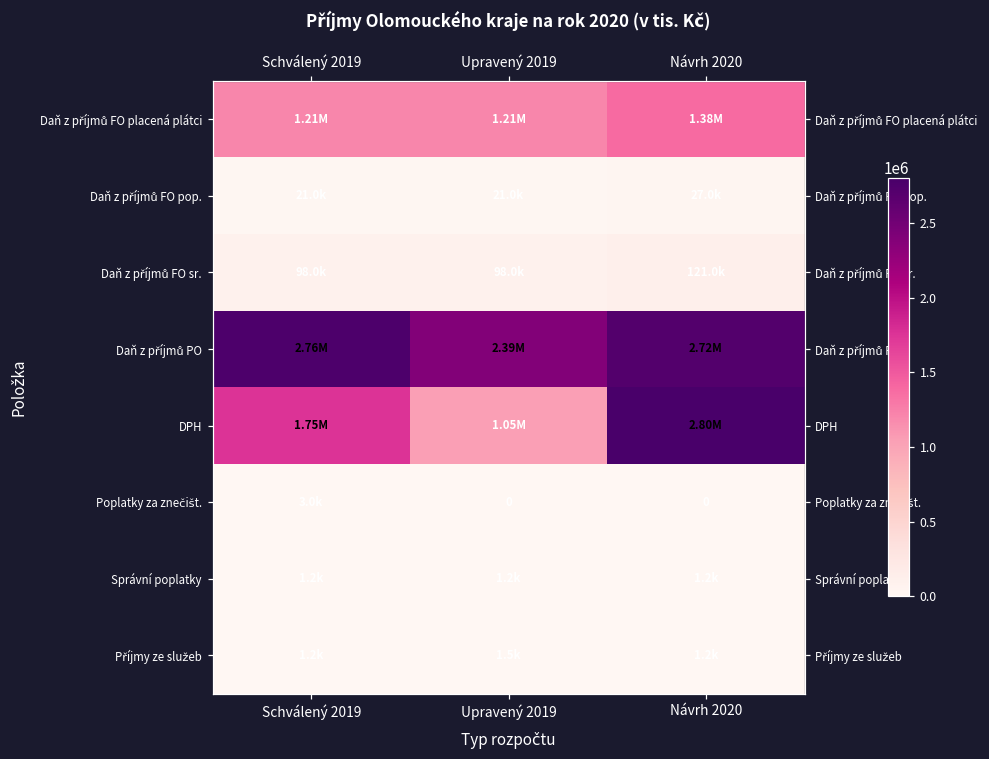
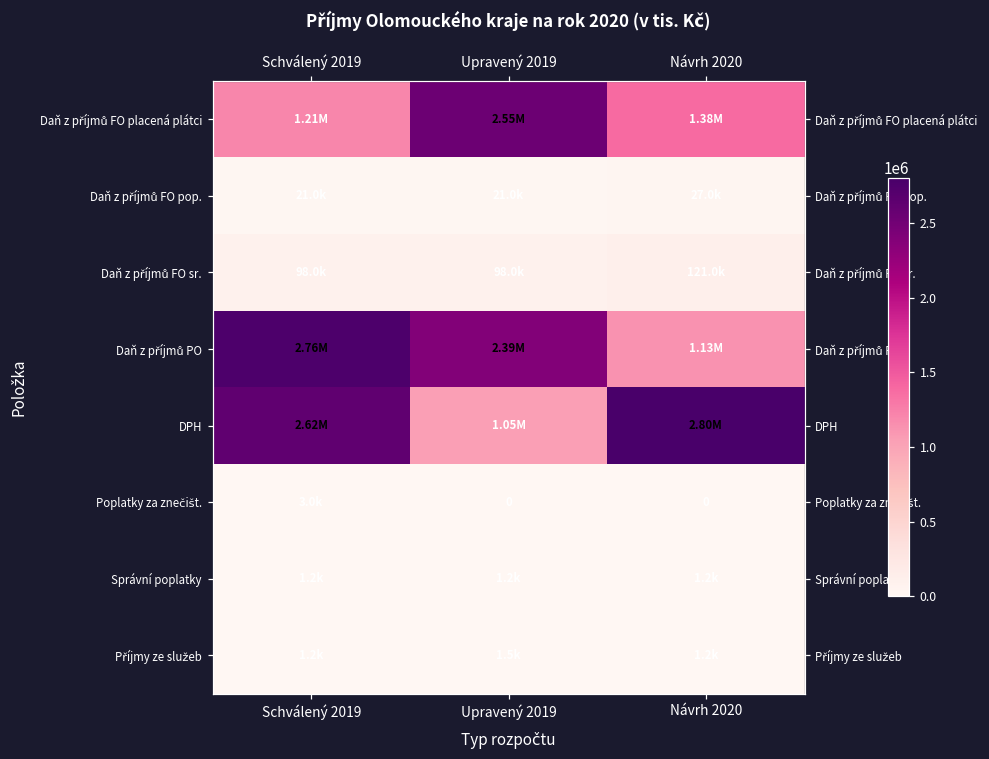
Daň z příjmů FO placená plátci, Upravený 2019: 1.21M -> 2.55M
Daň z příjmů PO, Návrh 2020: 2.72M -> 1.13M
DPH, Schválený 2019: 1.75M -> 2.62M
